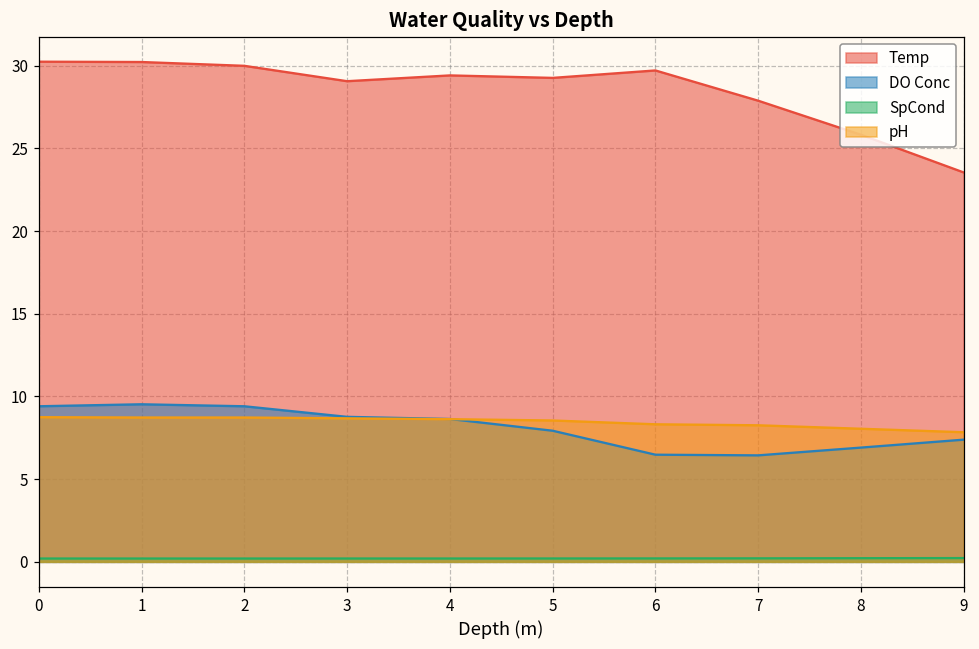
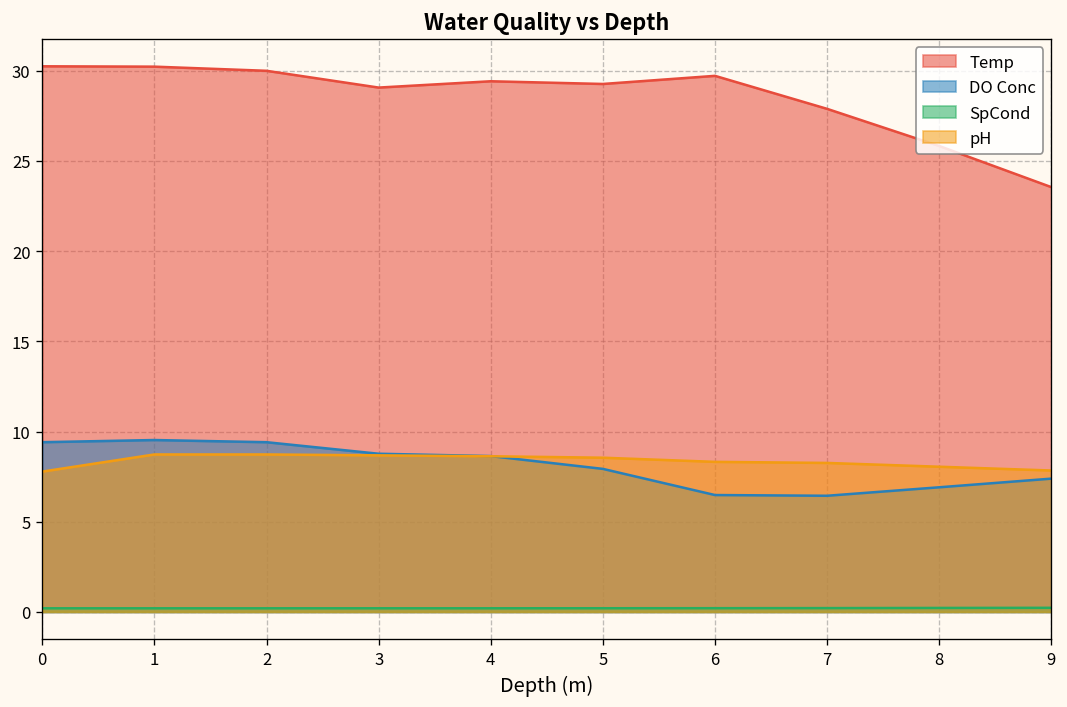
pH, 0: 8.8 -> 7.8
